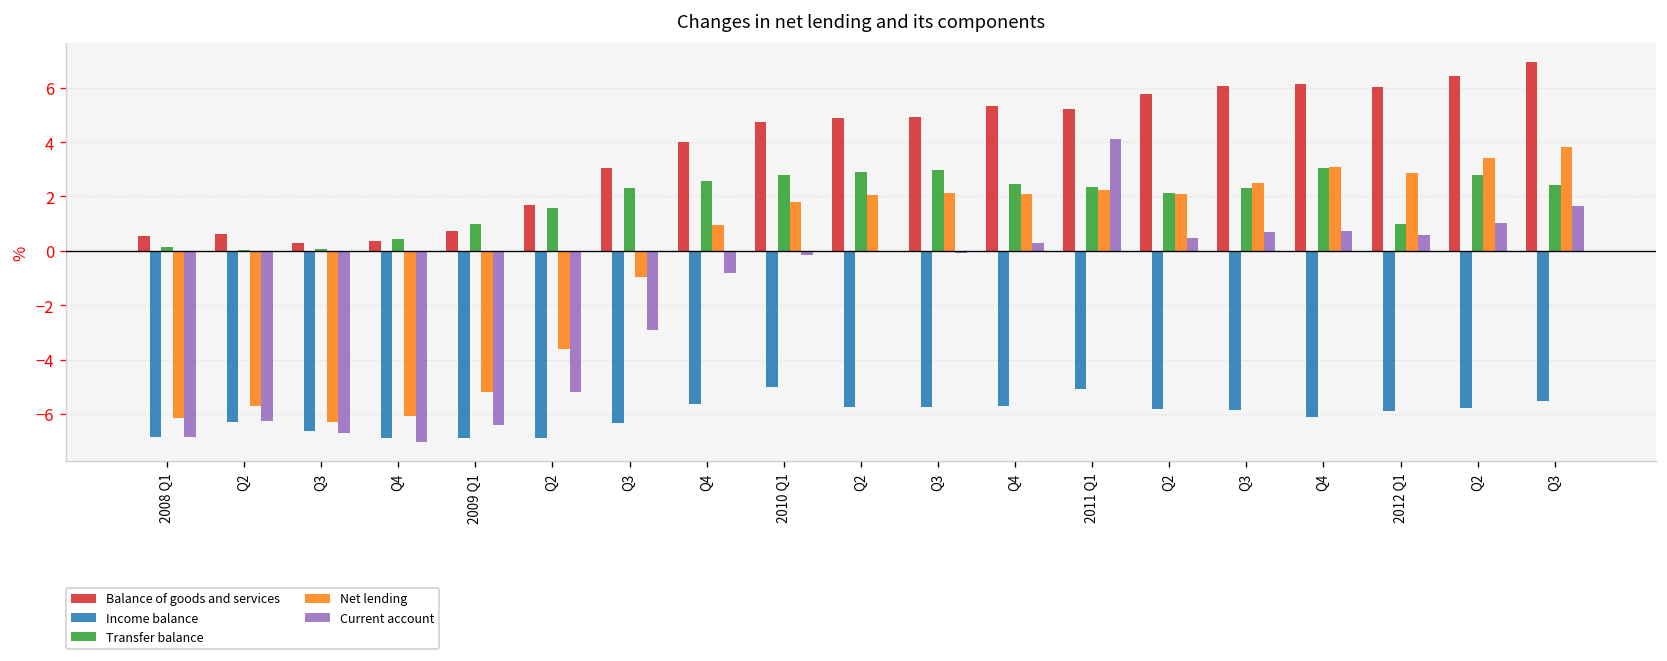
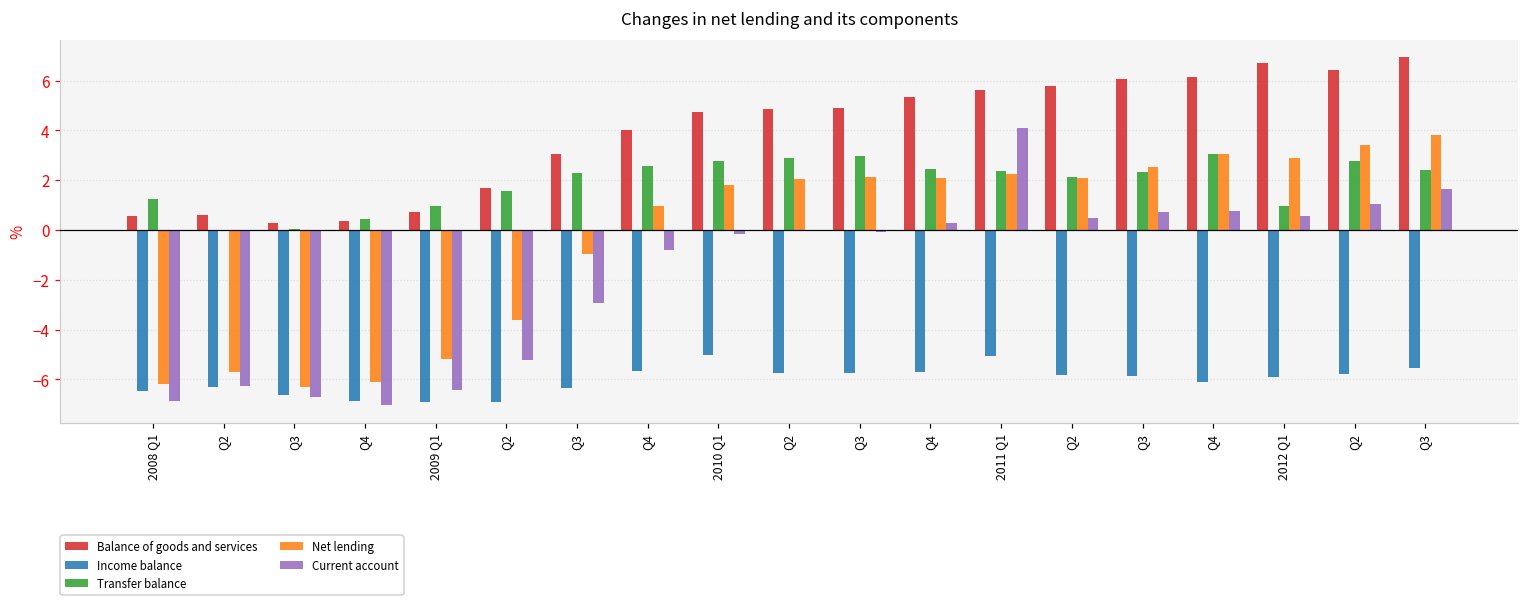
Income balance, 2008 Q1: -6.9 -> -6.5
Transfer balance, 2008 Q1: 0.1 -> 1.2
Balance of goods and services, 2011 Q1: 5.2 -> 5.6
Balance of goods and services, 2012 Q1: 6.0 -> 6.7
